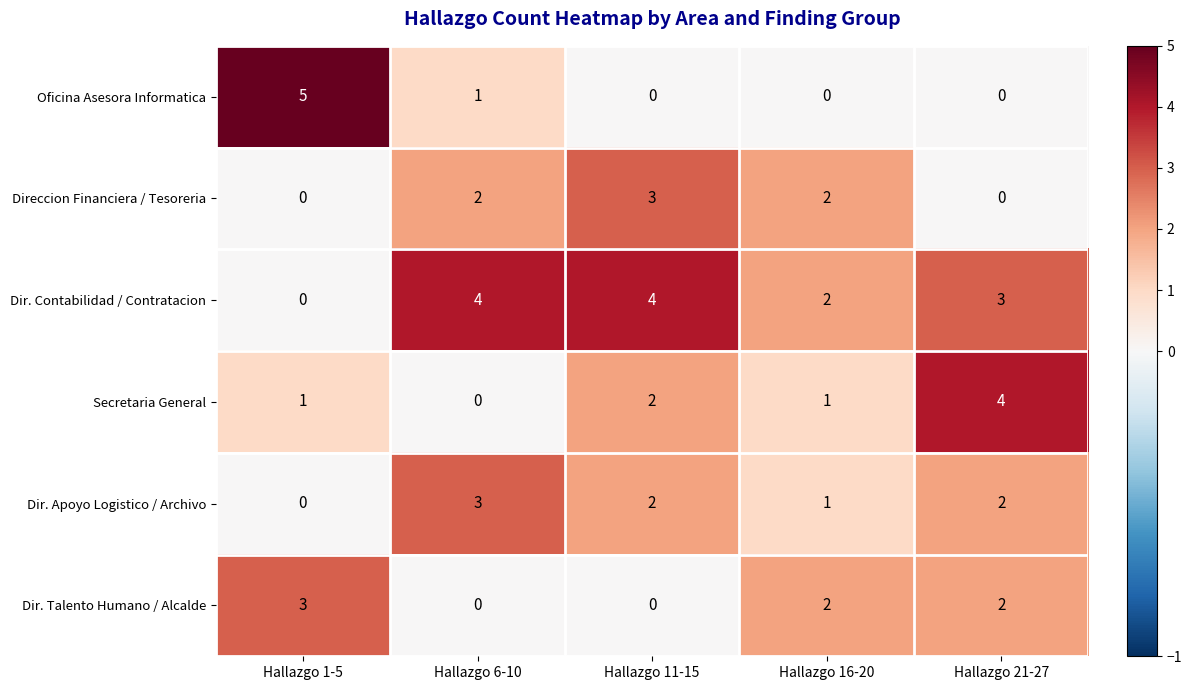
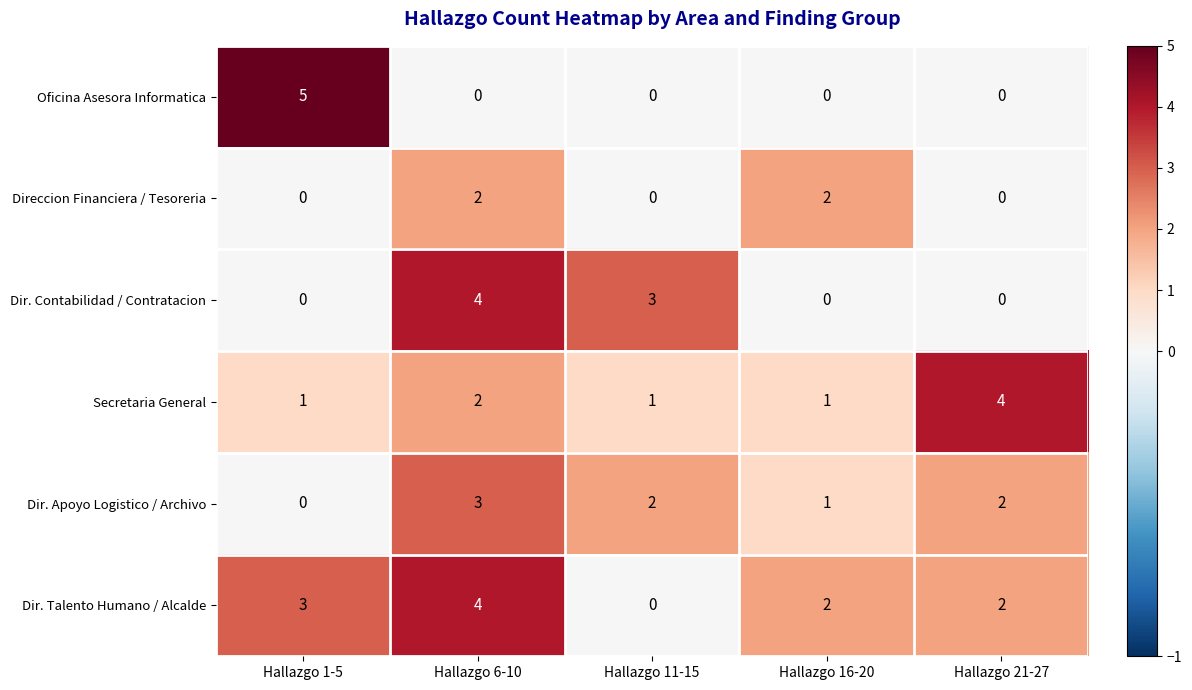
Oficina Asesora Informatica, Hallazgo 6-10: 1 -> 0
Direccion Financiera / Tesoreria, Hallazgo 11-15: 3 -> 0
Dir. Contabilidad / Contratacion, Hallazgo 11-15: 4 -> 3
Dir. Contabilidad / Contratacion, Hallazgo 16-20: 2 -> 0
Dir. Contabilidad / Contratacion, Hallazgo 21-27: 3 -> 0
Secretaria General, Hallazgo 6-10: 0 -> 2
Secretaria General, Hallazgo 11-15: 2 -> 1
Dir. Talento Humano / Alcalde, Hallazgo 6-10: 0 -> 4
